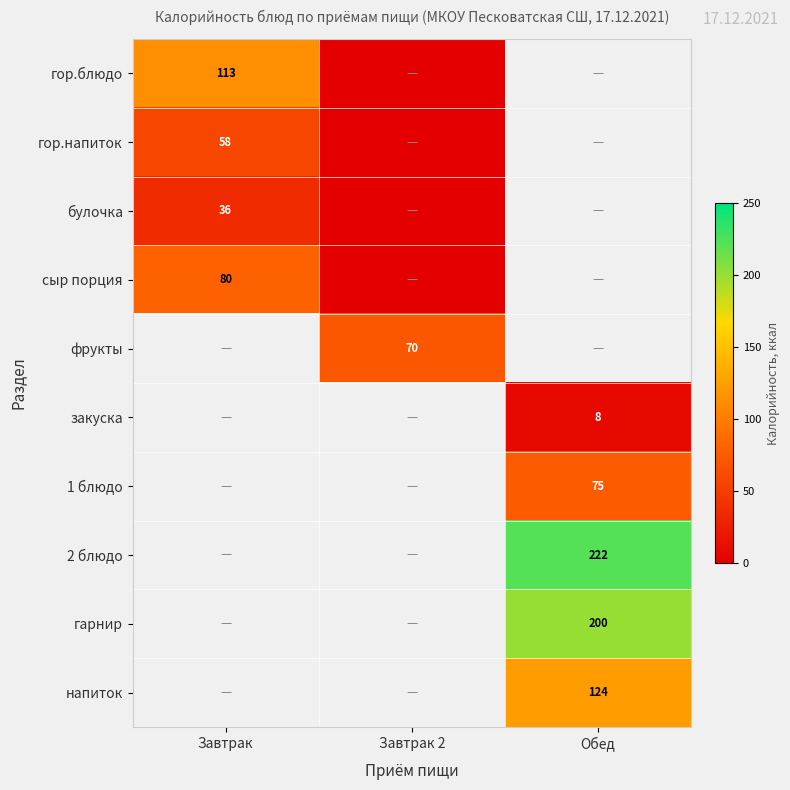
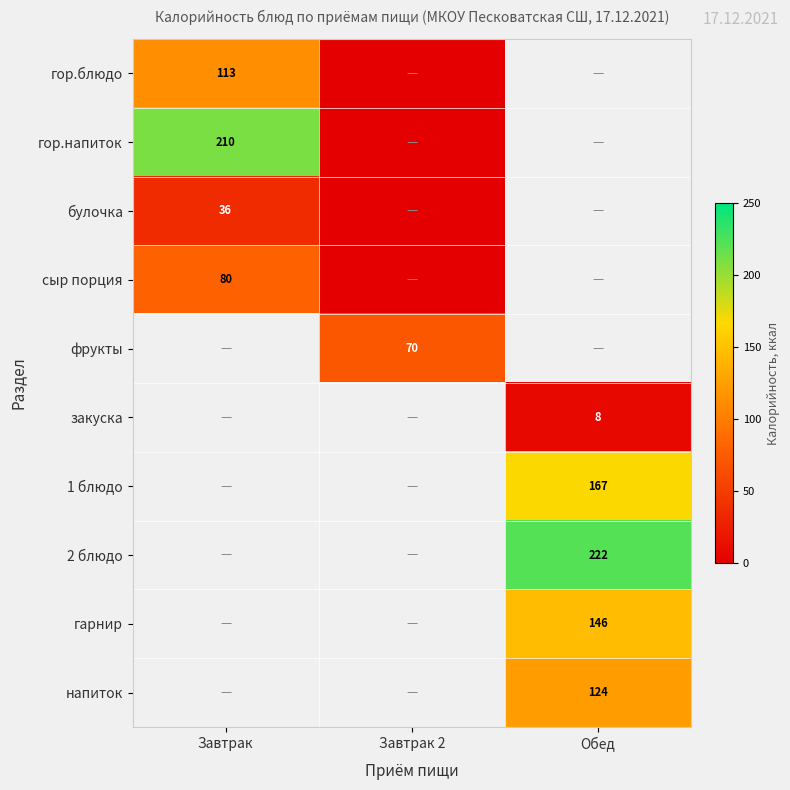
гор.напиток, Завтрак: 58 -> 210
1 блюдо, Обед: 75 -> 167
гарнир, Обед: 200 -> 146
